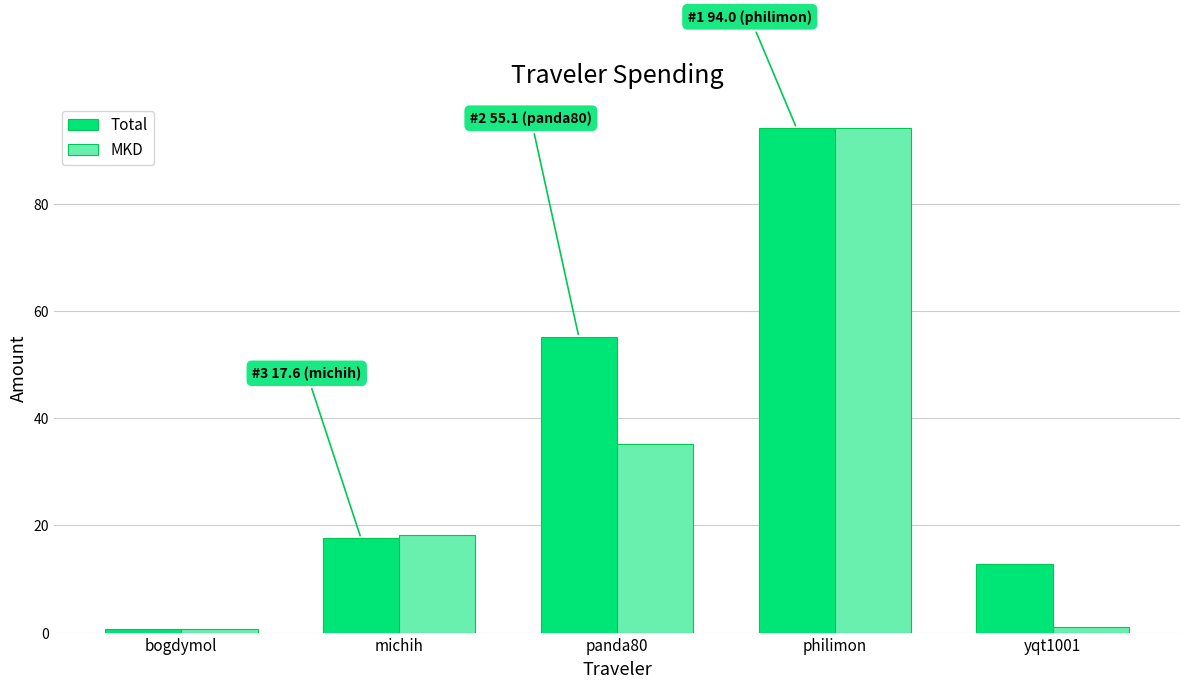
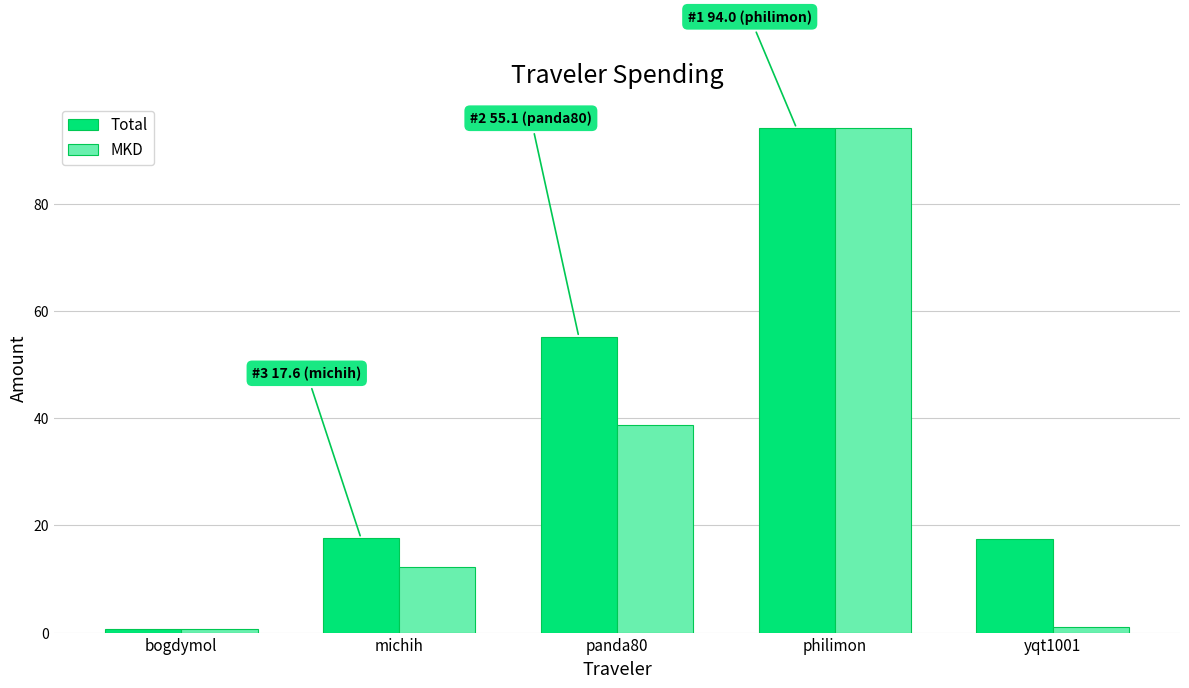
MKD, michih: 18 -> 12
MKD, panda80: 35 -> 39
Total, yqt1001: 13 -> 17
